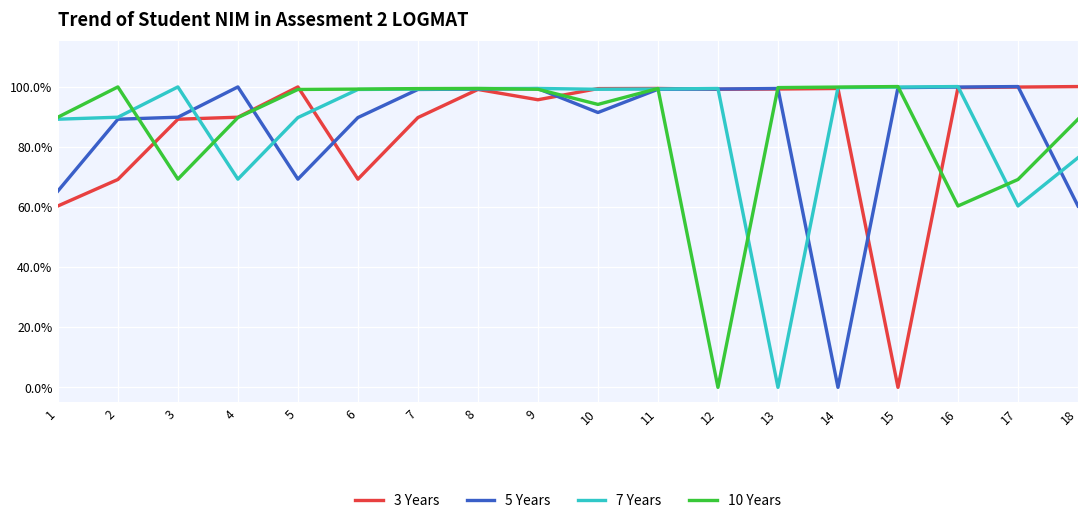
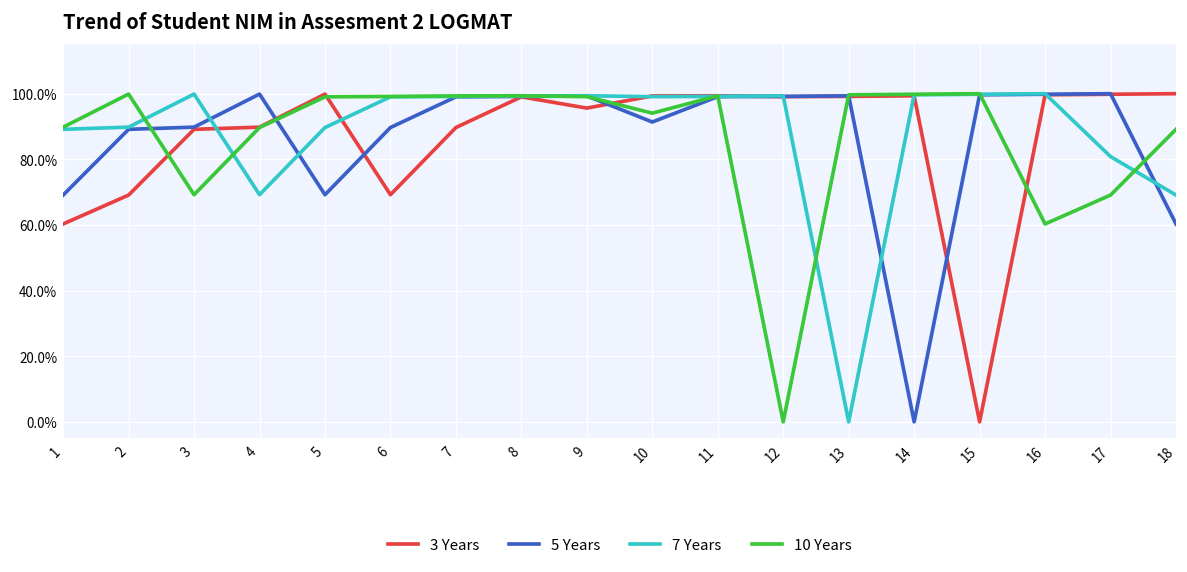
5 Years, 1: 65% -> 69%
7 Years, 17: 60% -> 81%
7 Years, 18: 76% -> 69%
